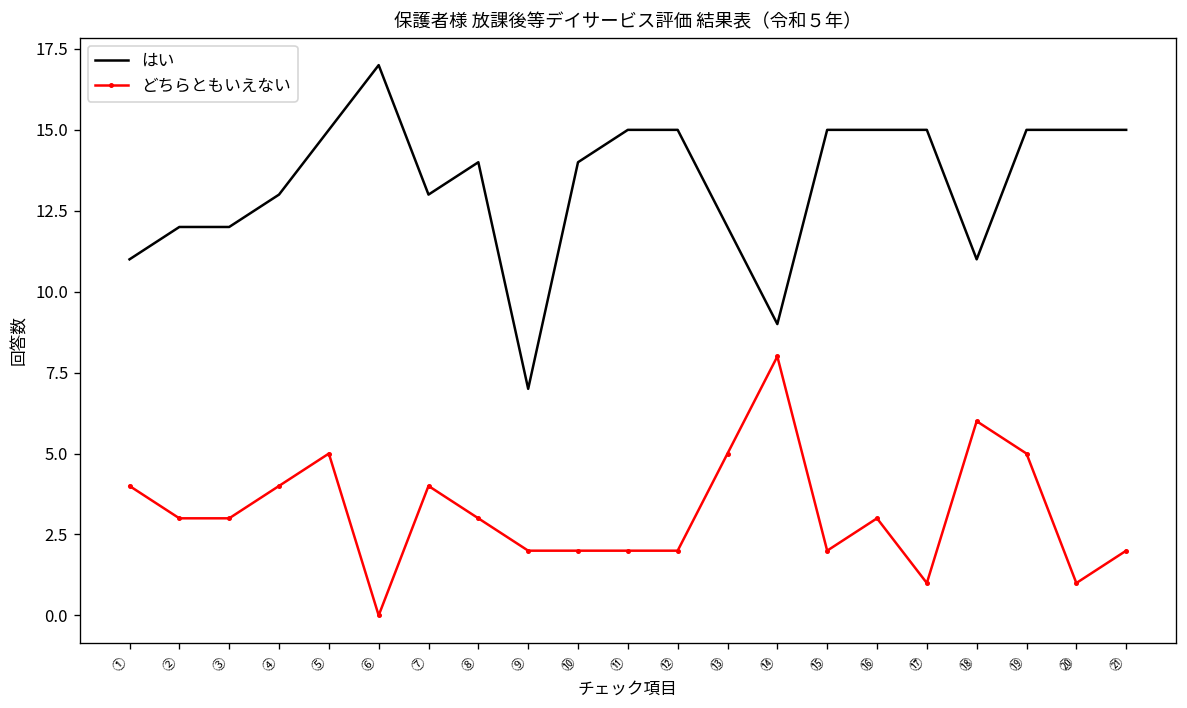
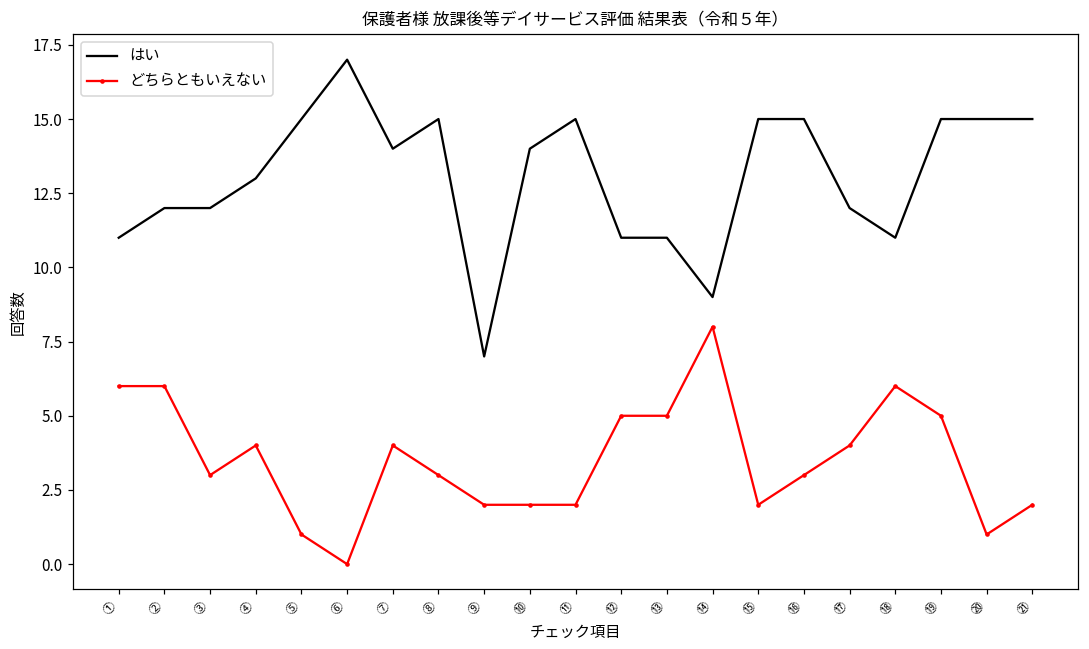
どちらともいえない, ①: 4 -> 6
どちらともいえない, ②: 3 -> 6
どちらともいえない, ⑤: 5 -> 1
はい, ➆: 13 -> 14
はい, ➇: 14 -> 15
はい, ⑫: 15 -> 11
どちらともいえない, ⑫: 2 -> 5
はい, ⑬: 12 -> 11
はい, ⑰: 15 -> 12
どちらともいえない, ⑰: 1 -> 4
